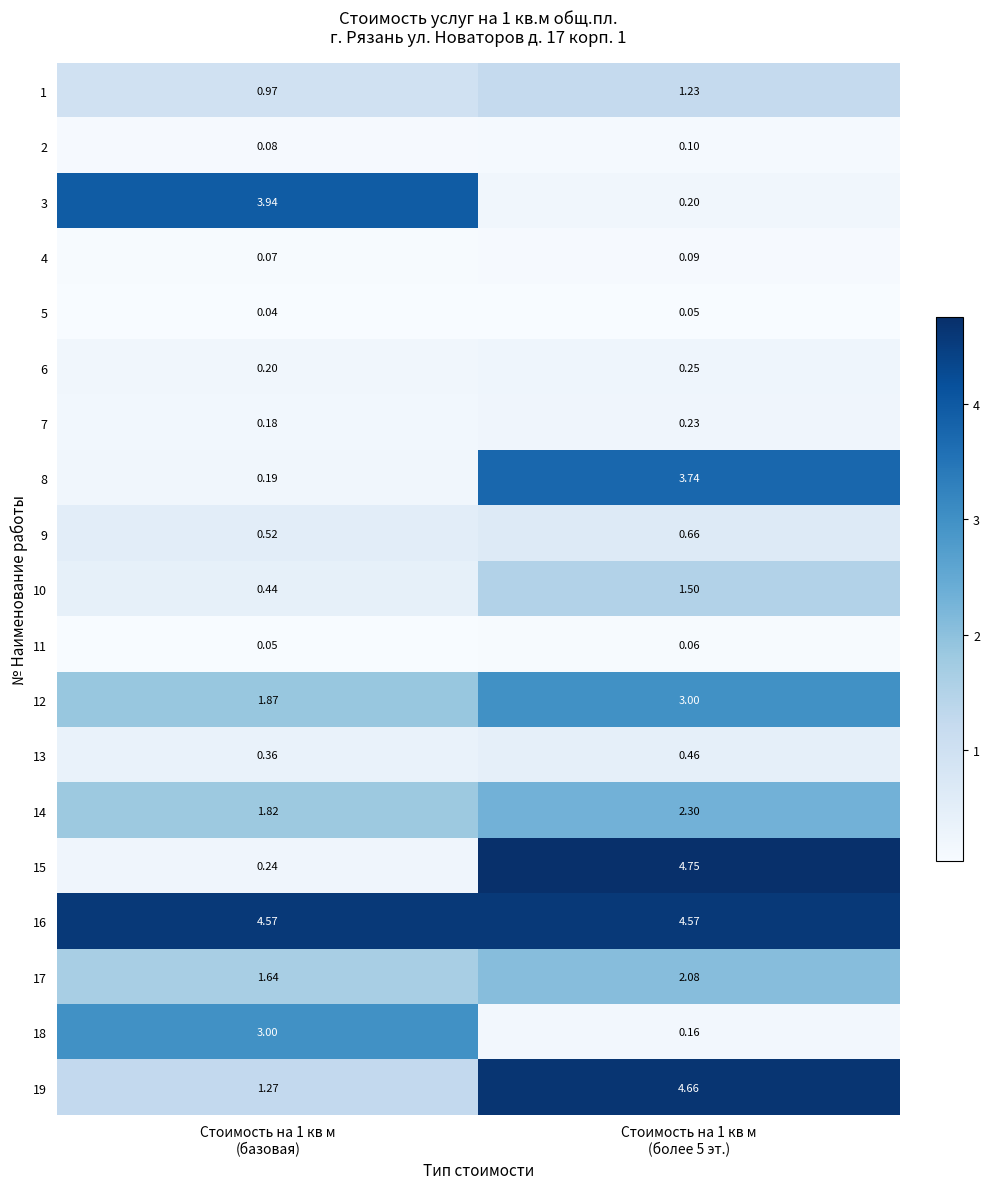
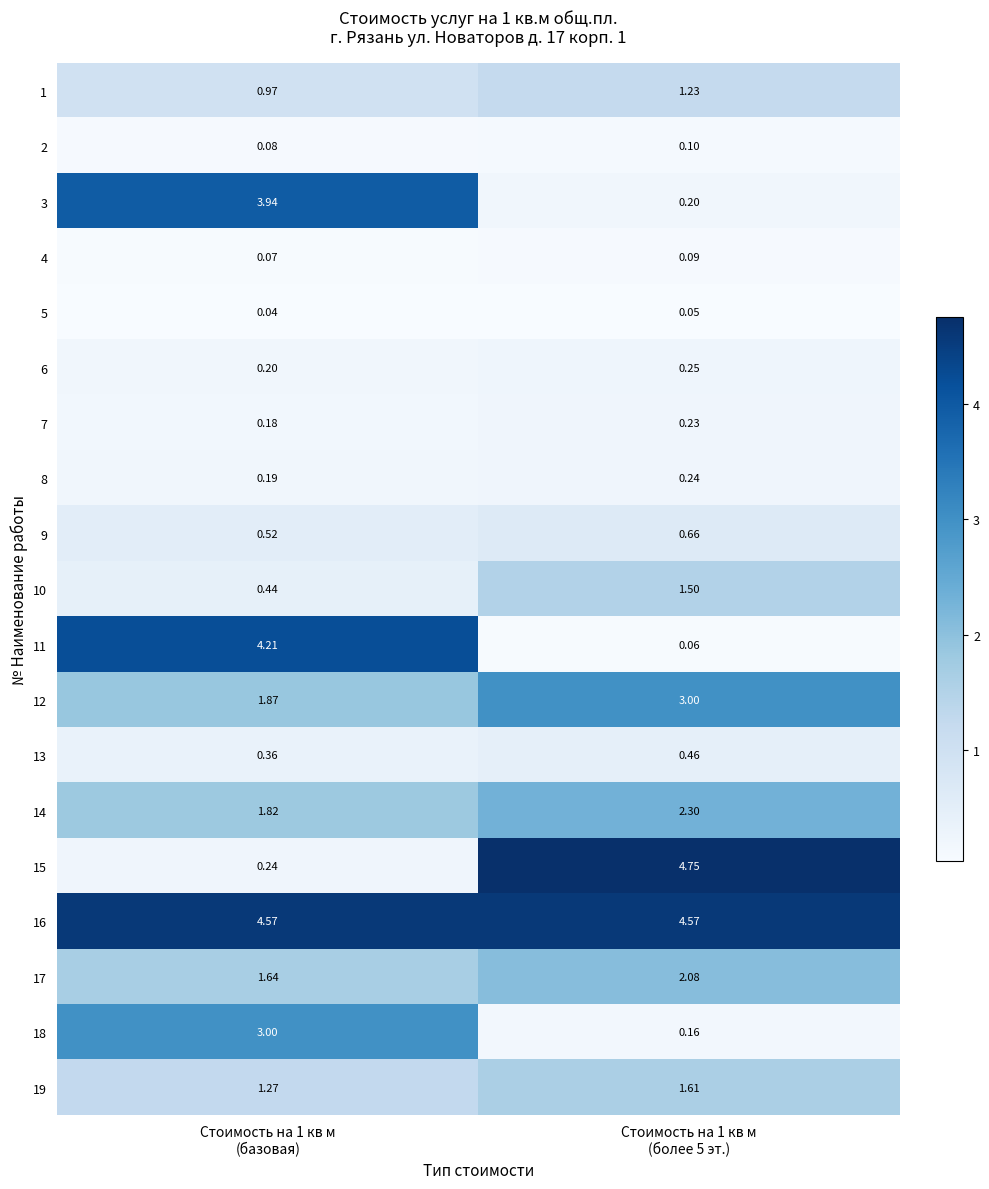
8, Стоимость на 1 кв м (более 5 эт.): 3.74 -> 0.24
11, Стоимость на 1 кв м (базовая): 0.05 -> 4.21
19, Стоимость на 1 кв м (более 5 эт.): 4.66 -> 1.61
